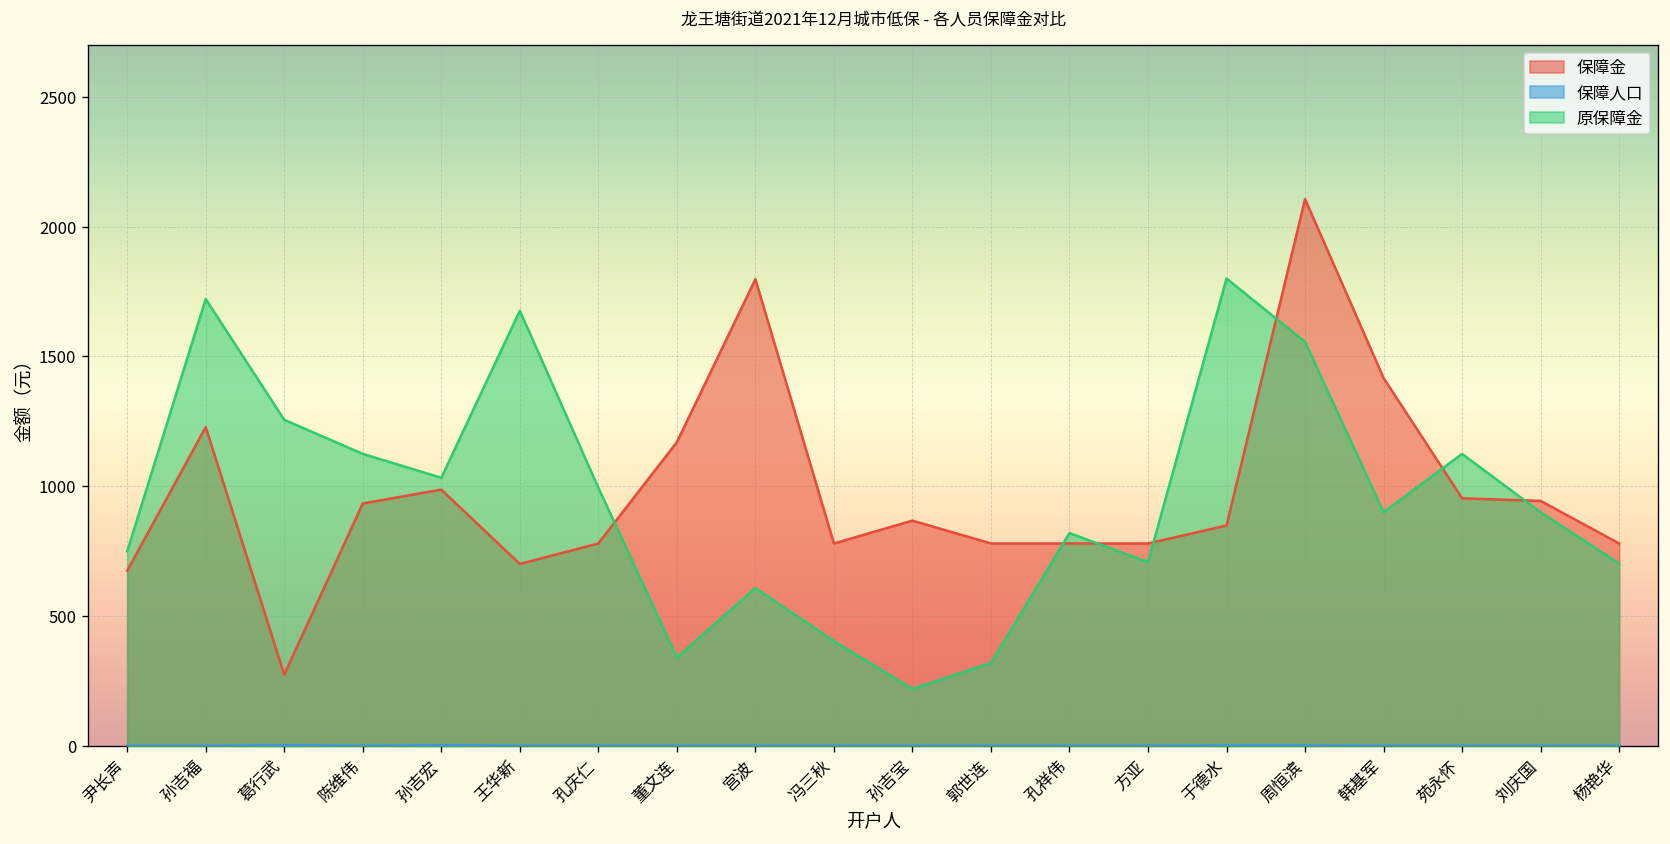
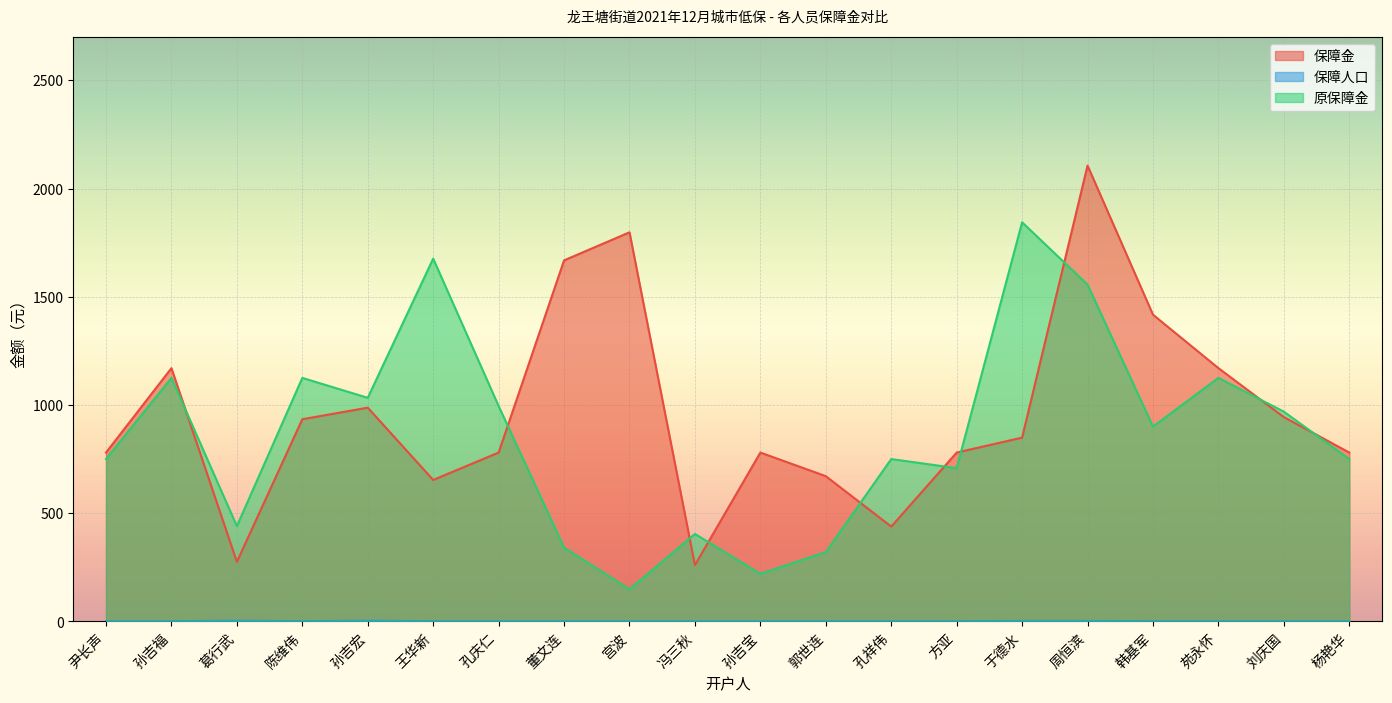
保障金, 尹长声: 680 -> 780
保障金, 孙吉福: 1230 -> 1170
原保障金, 孙吉福: 1720 -> 1130
原保障金, 葛行武: 1260 -> 440
保障金, 王华新: 700 -> 650
保障金, 董文连: 1170 -> 1670
原保障金, 宫波: 610 -> 150
保障金, 冯三秋: 780 -> 260
保障金, 孙吉宝: 870 -> 780
保障金, 郭世连: 780 -> 670
保障金, 孔祥伟: 780 -> 440
原保障金, 孔祥伟: 820 -> 750
原保障金, 于德水: 1800 -> 1840
保障金, 苑永怀: 950 -> 1170
原保障金, 刘庆国: 900 -> 970
原保障金, 杨艳华: 700 -> 750
